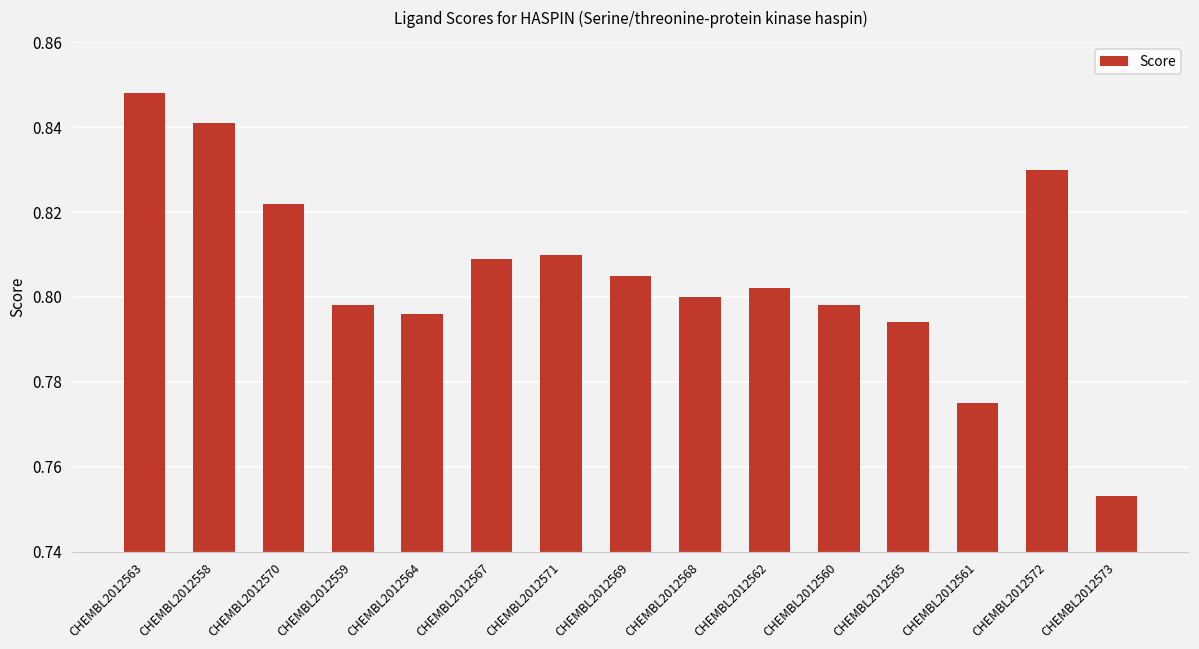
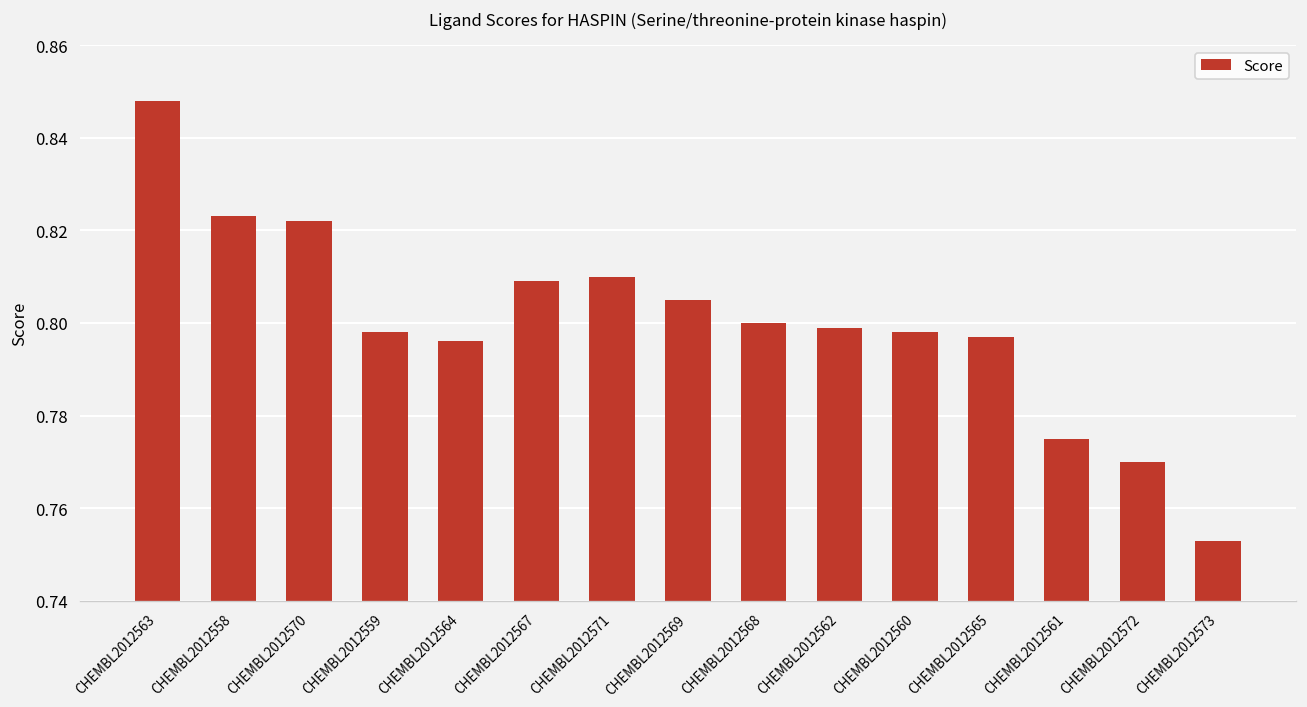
CHEMBL2012558: 0.841 -> 0.823
CHEMBL2012562: 0.802 -> 0.799
CHEMBL2012565: 0.794 -> 0.797
CHEMBL2012572: 0.83 -> 0.77
